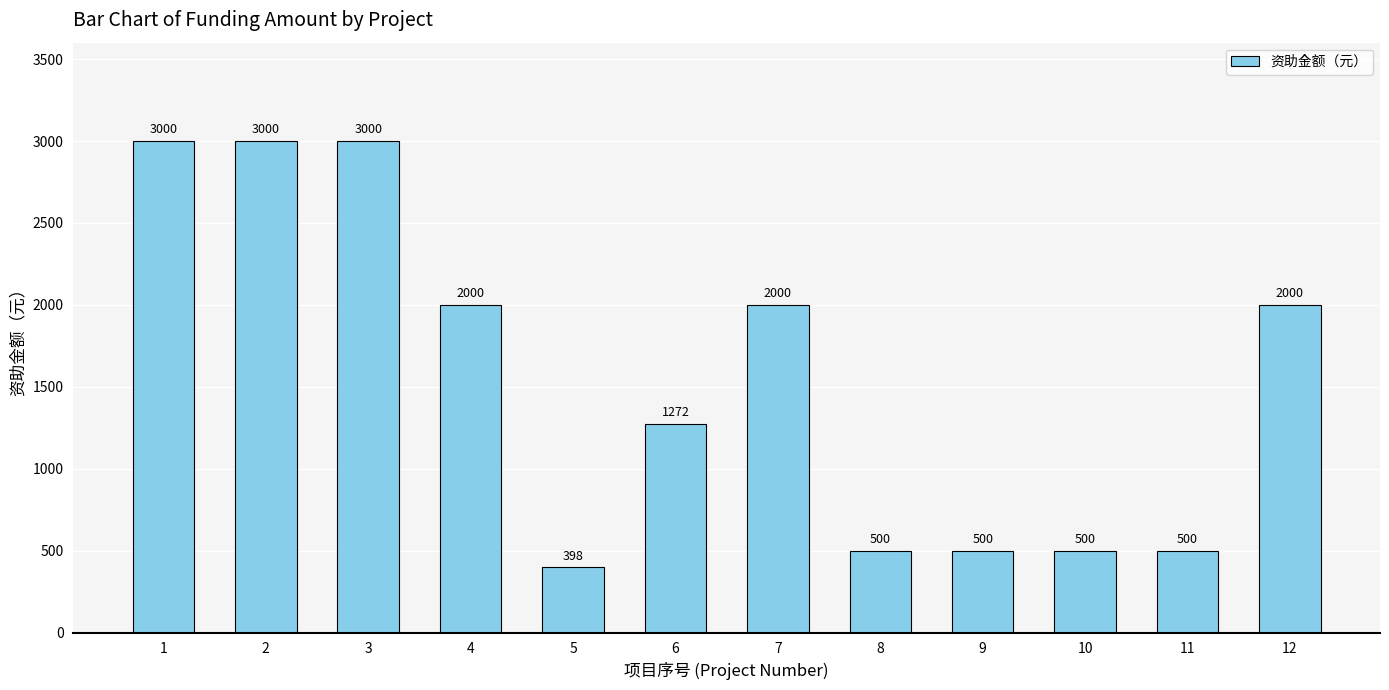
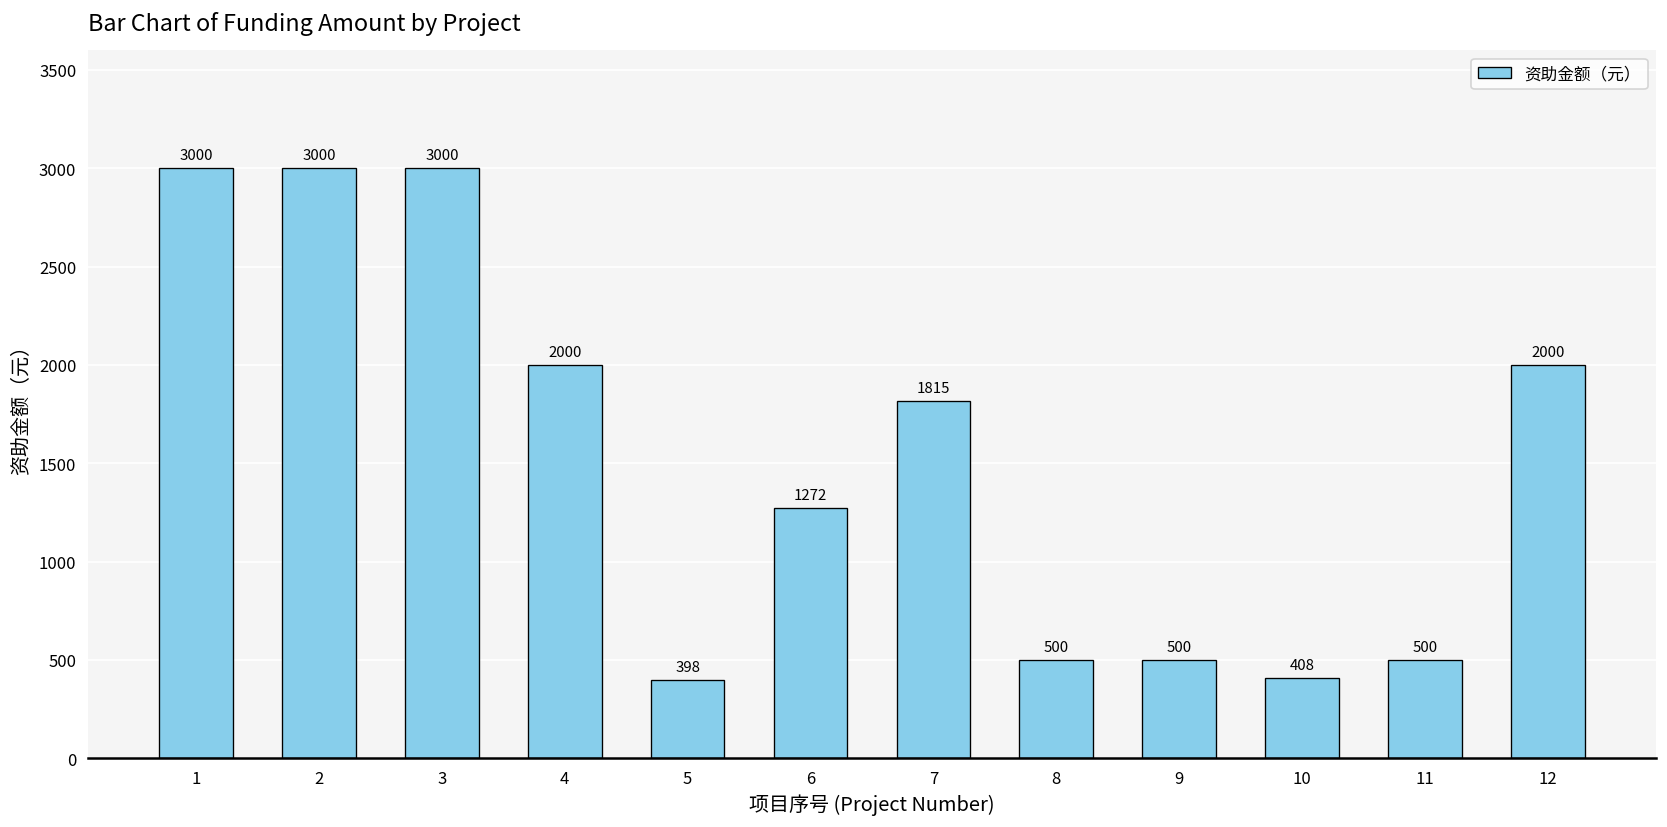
7: 2000 -> 1815
10: 500 -> 408
